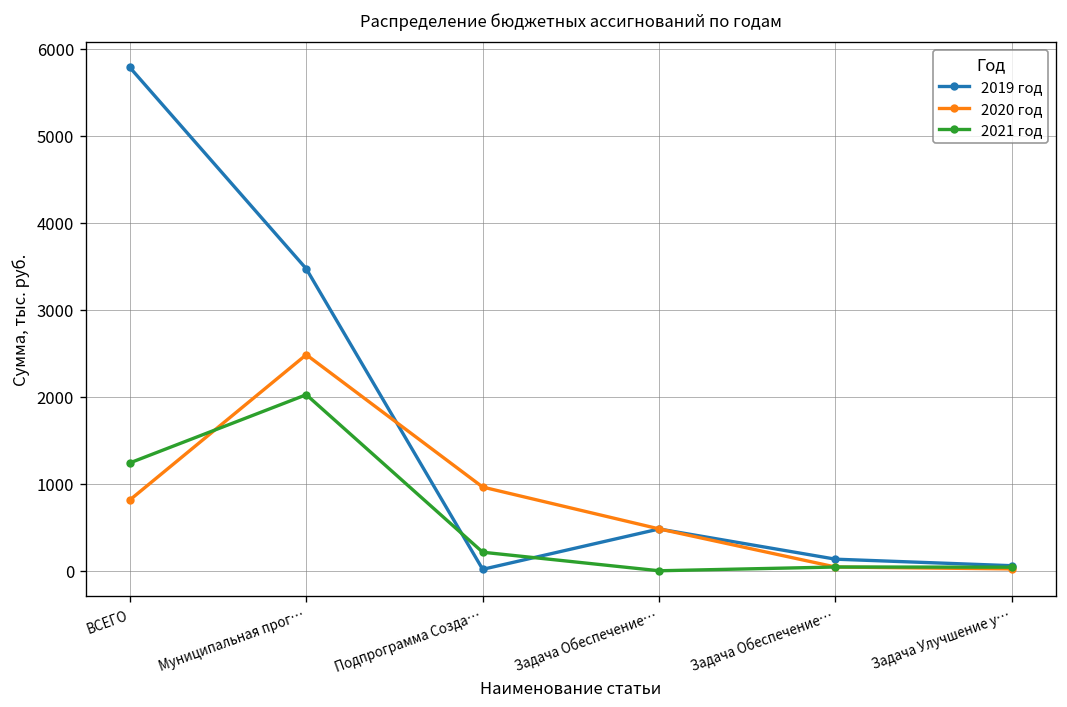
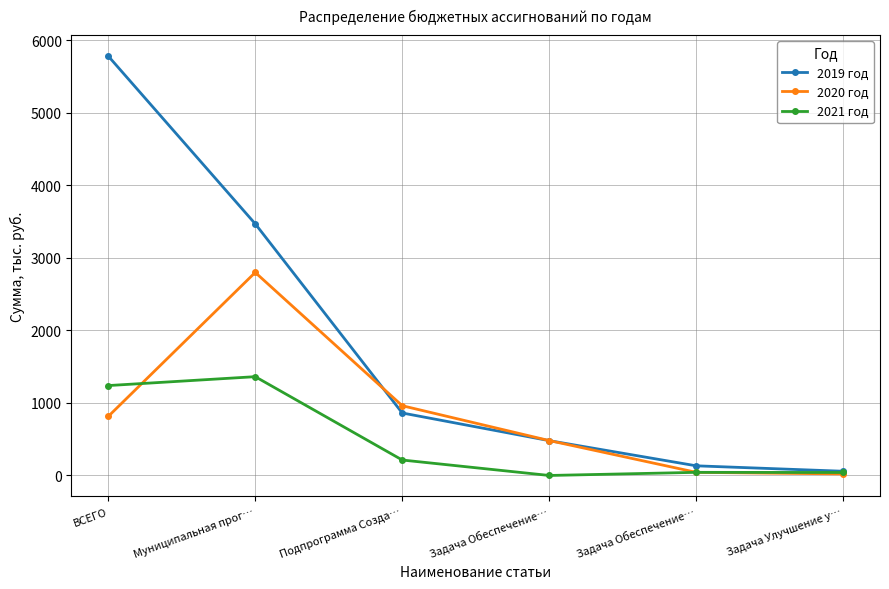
2020 год, Муниципальная прог…: 2500 -> 2800
2021 год, Муниципальная прог…: 2000 -> 1400
2019 год, Подпрограмма Созда…: 0 -> 900
